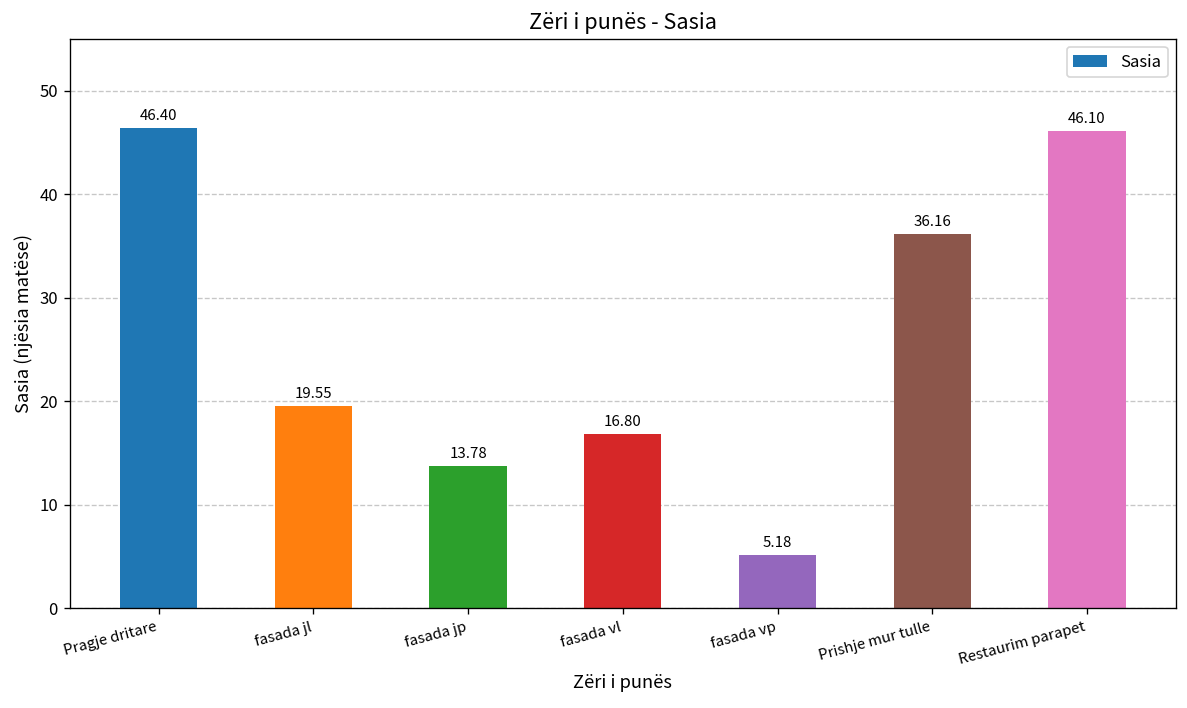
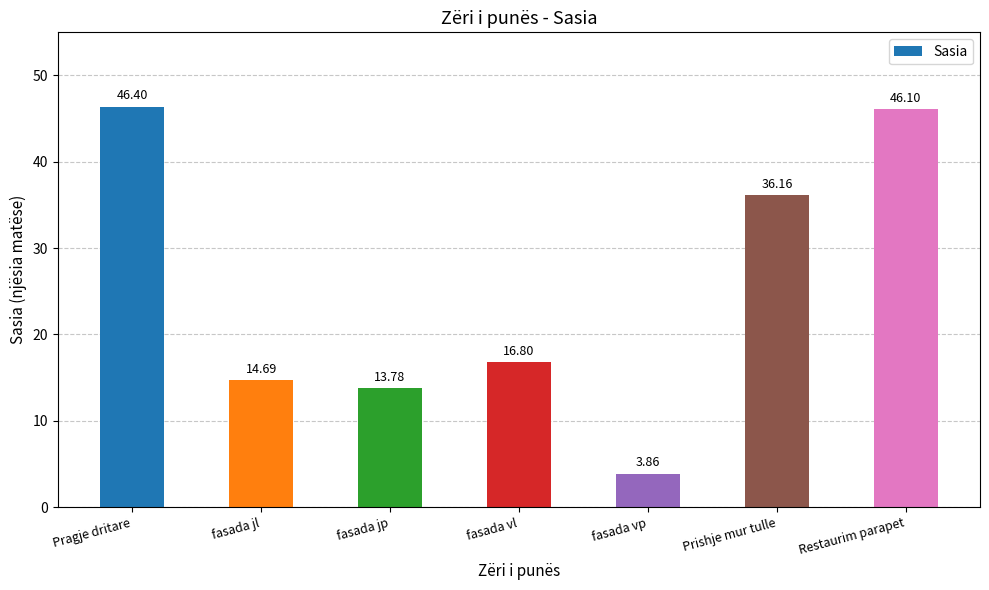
fasada jl: 19.55 -> 14.69
fasada vp: 5.18 -> 3.86
